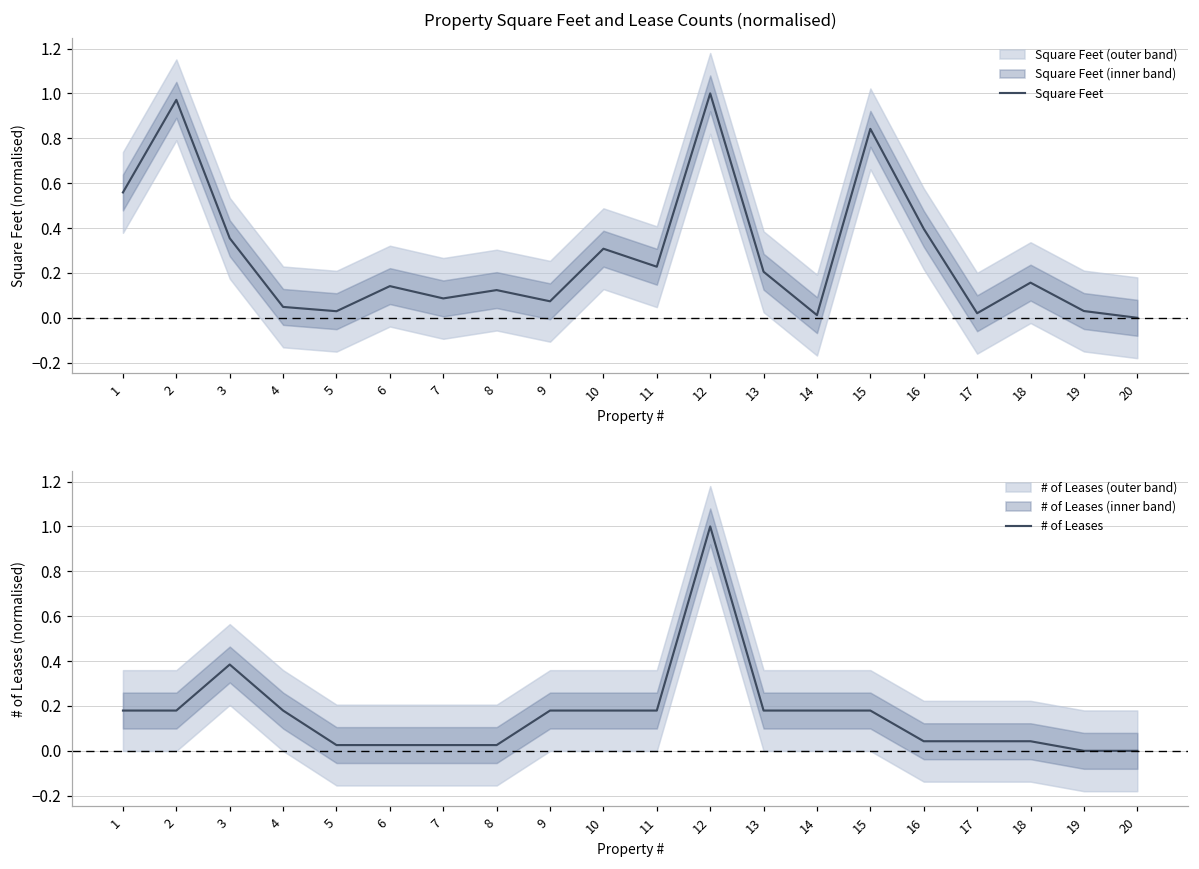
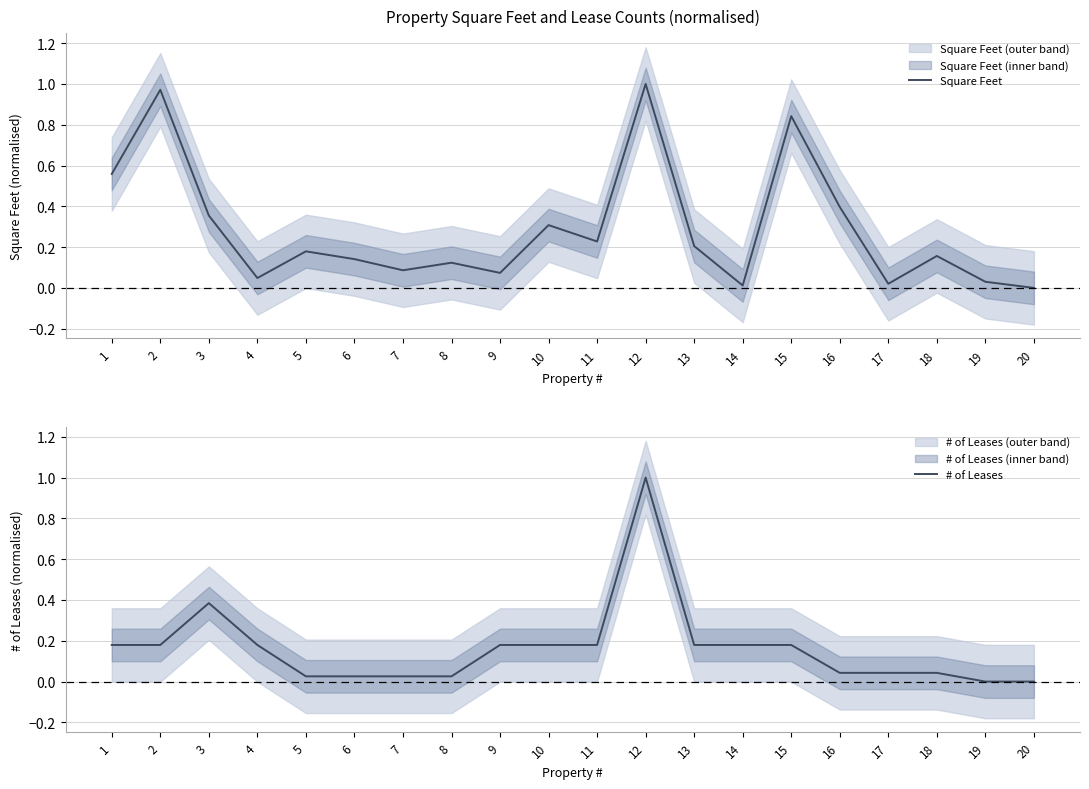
Property Square Feet and Lease Counts (normalised), Square Feet, 5: 0.03 -> 0.18
